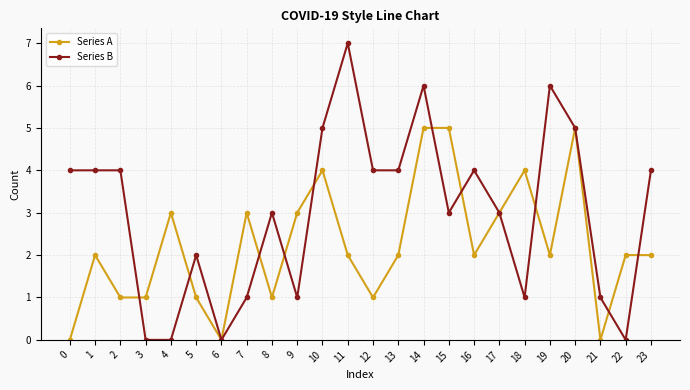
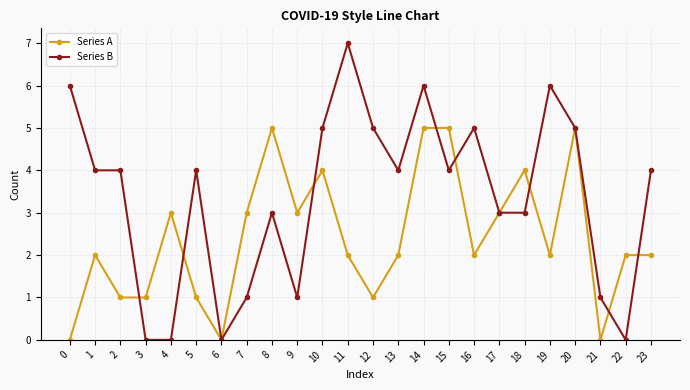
Series B, 0: 4 -> 6
Series B, 5: 2 -> 4
Series A, 8: 1 -> 5
Series B, 12: 4 -> 5
Series B, 15: 3 -> 4
Series B, 16: 4 -> 5
Series B, 18: 1 -> 3
